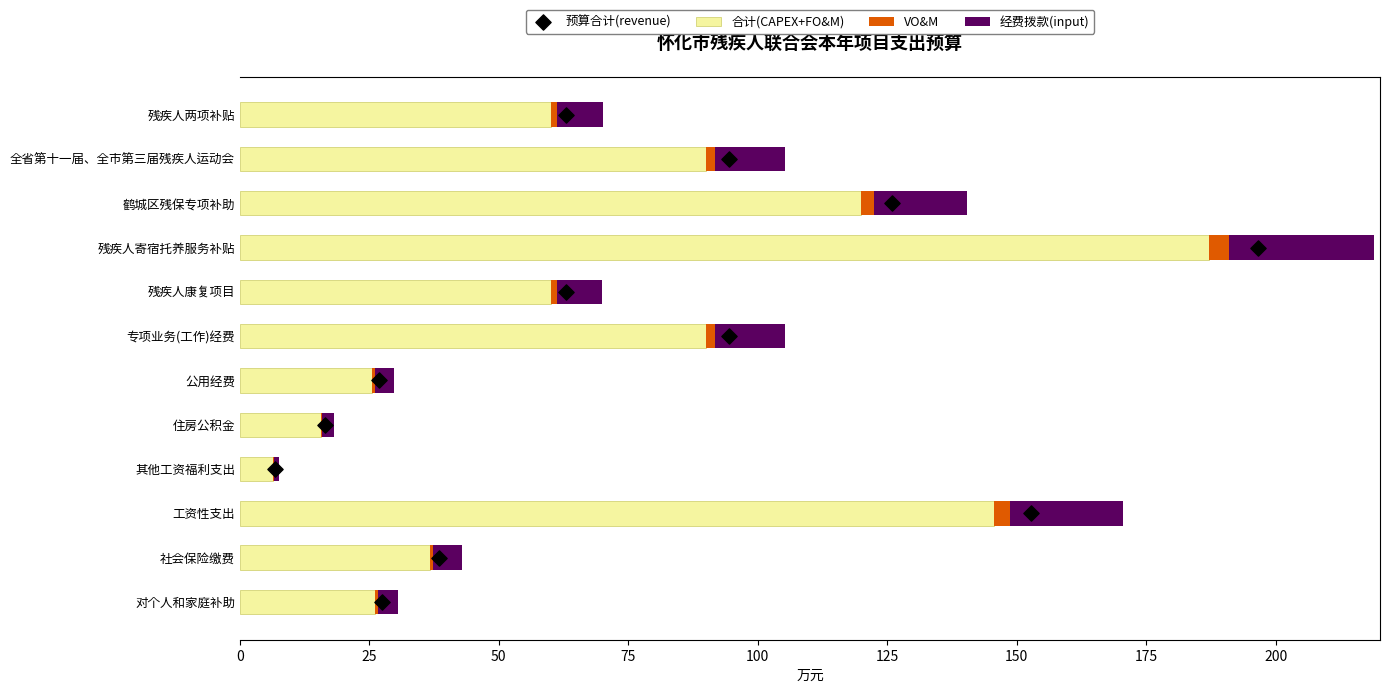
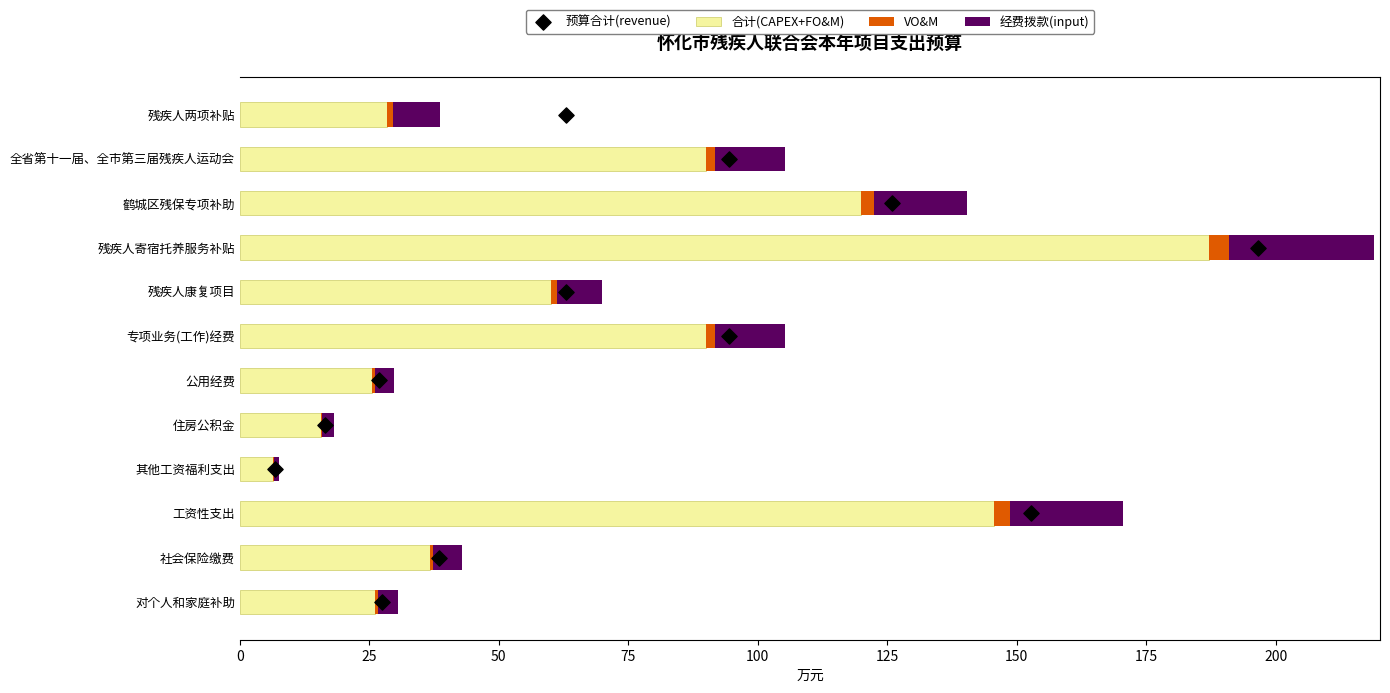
合计(CAPEX+FO&M), 残疾人两项补贴: 60 -> 28
